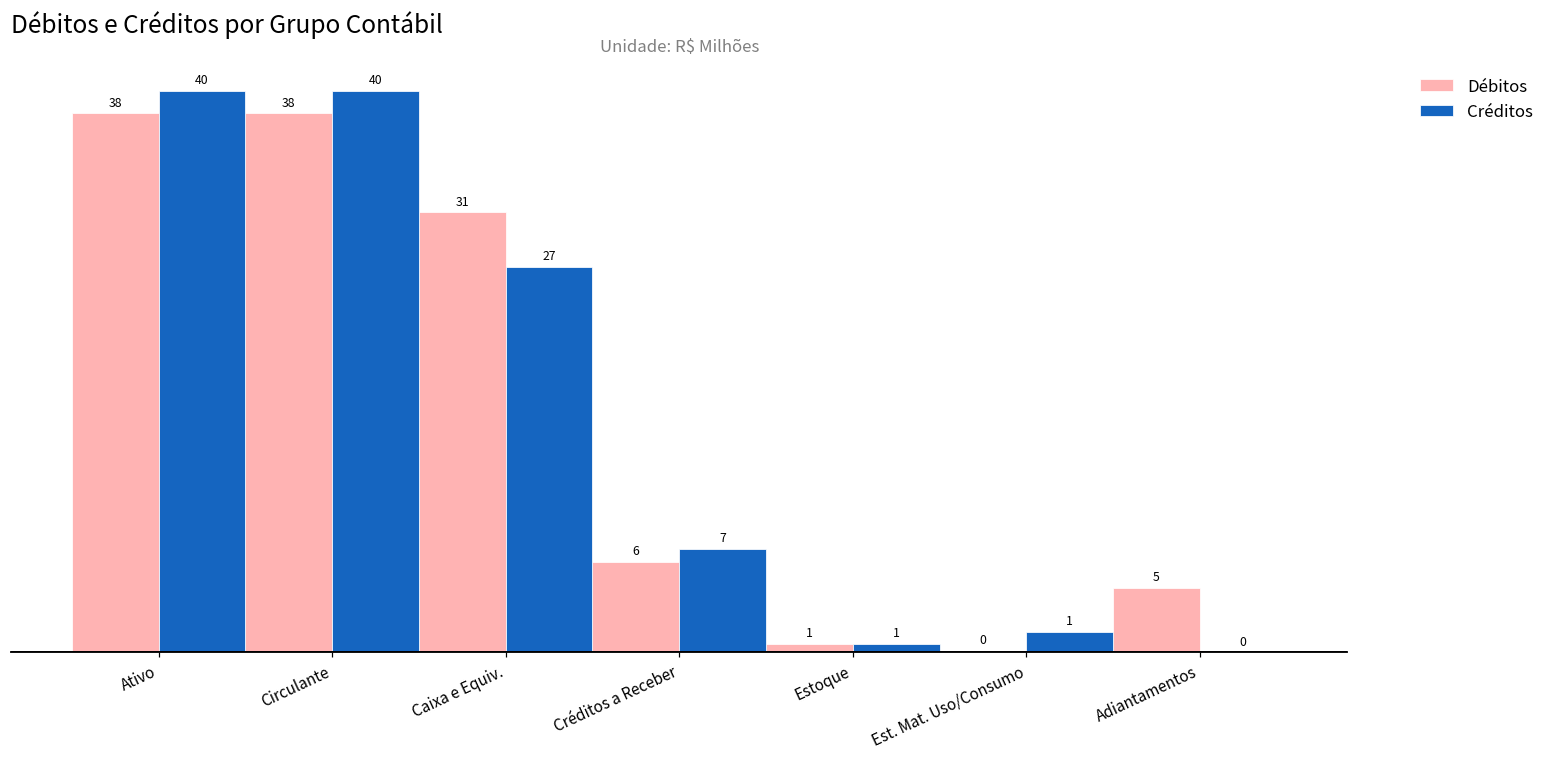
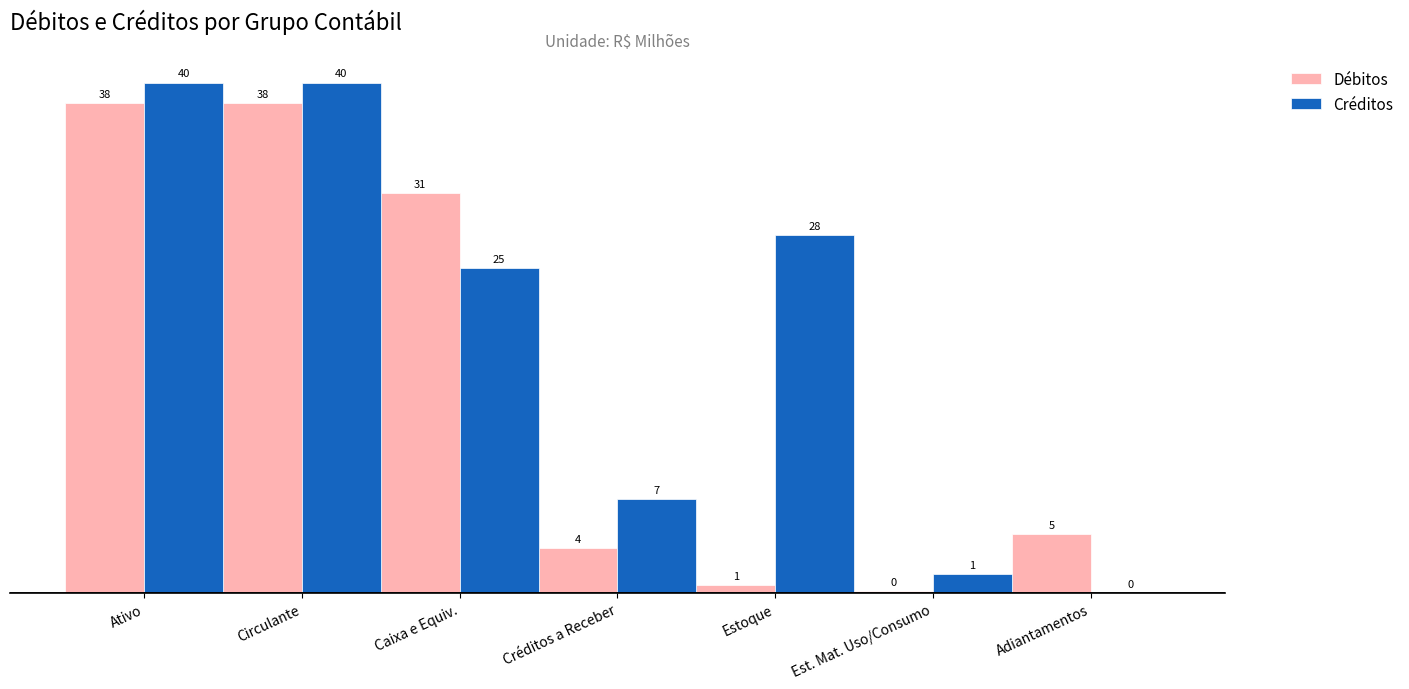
Créditos, Caixa e Equiv.: 27 -> 25
Débitos, Créditos a Receber: 6 -> 4
Créditos, Estoque: 1 -> 28
